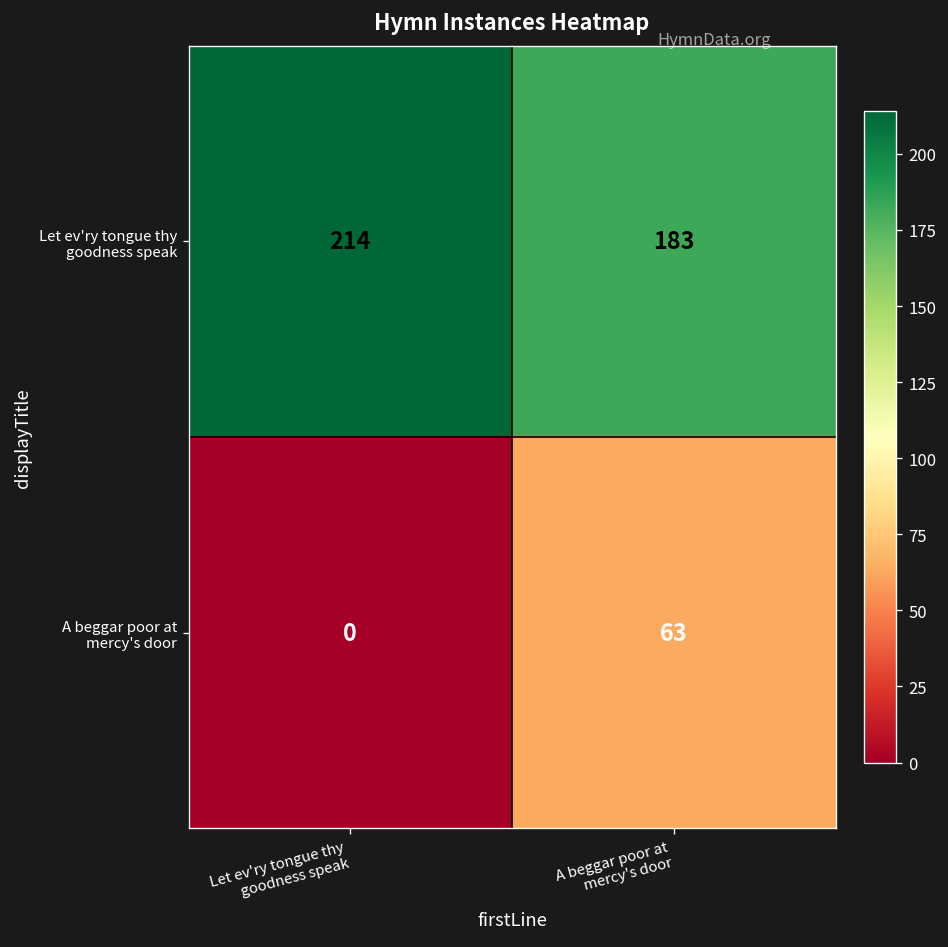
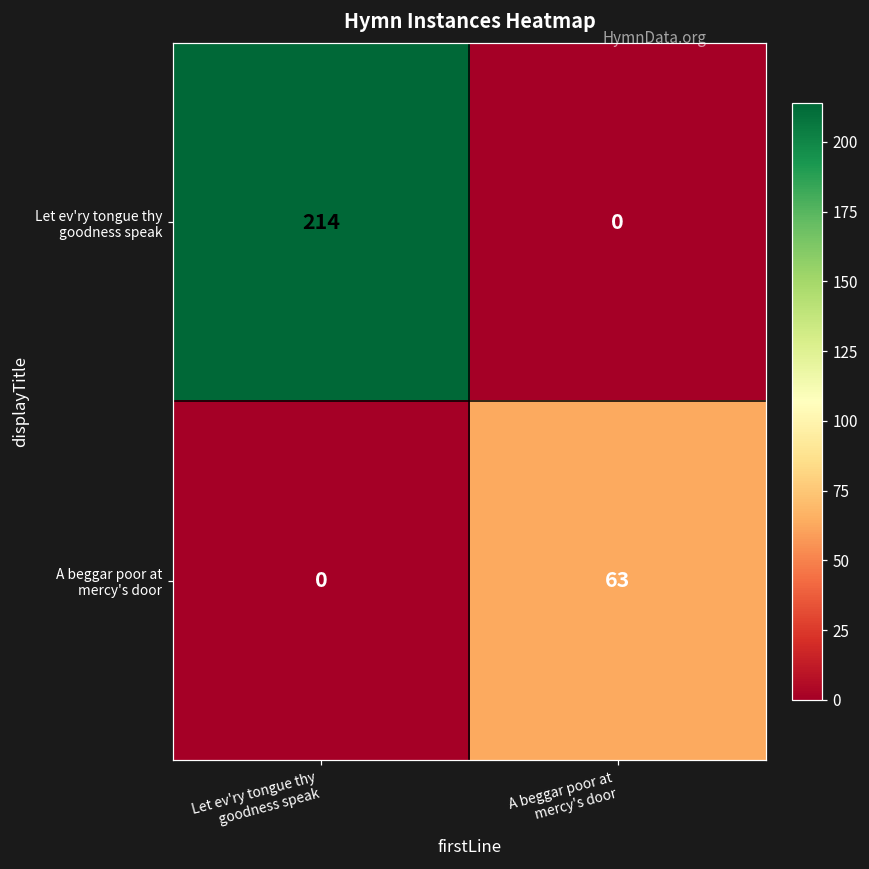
Let ev'ry tongue thy goodness speak, A beggar poor at mercy's door: 183 -> 0
